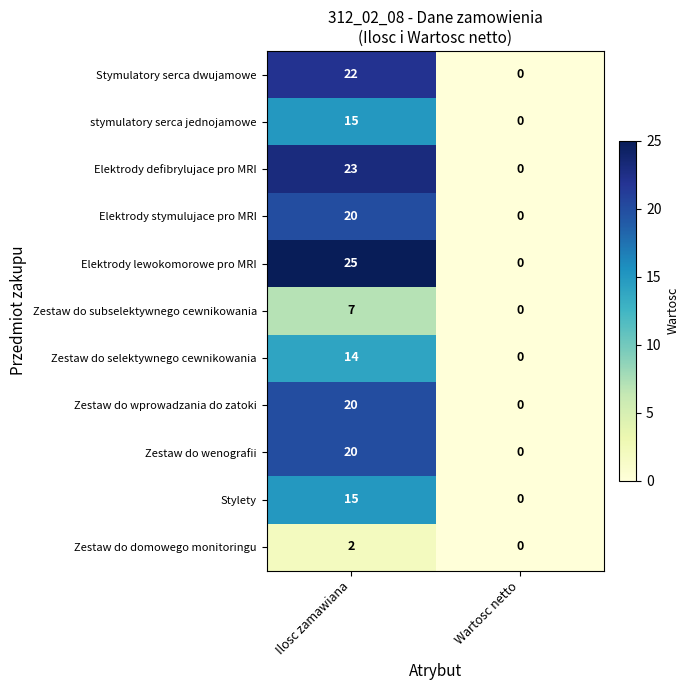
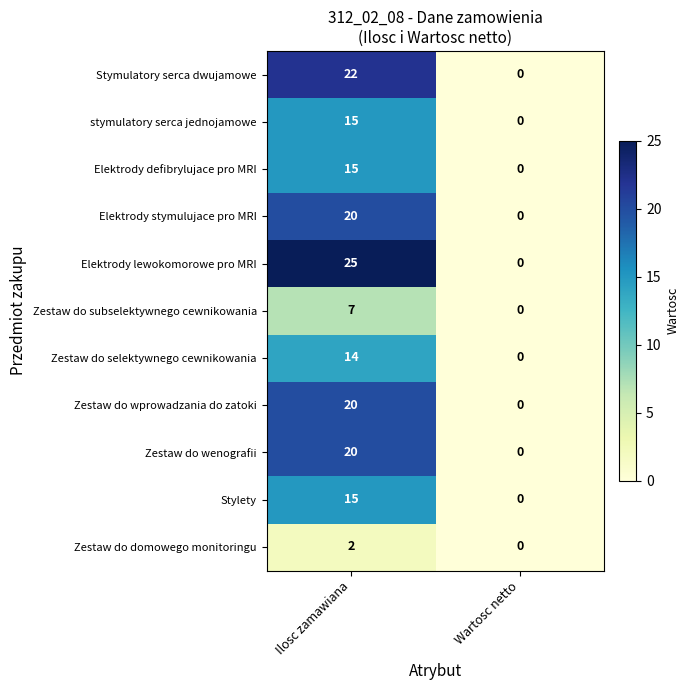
Elektrody defibrylujace pro MRI, Ilosc zamawiana: 23 -> 15
